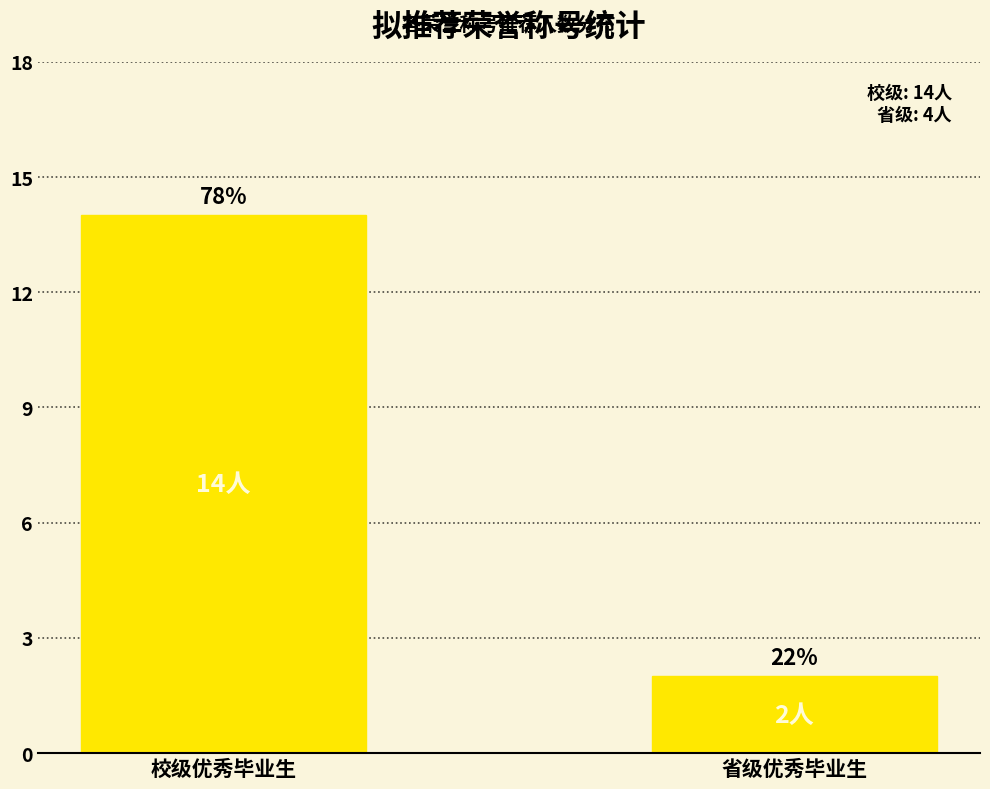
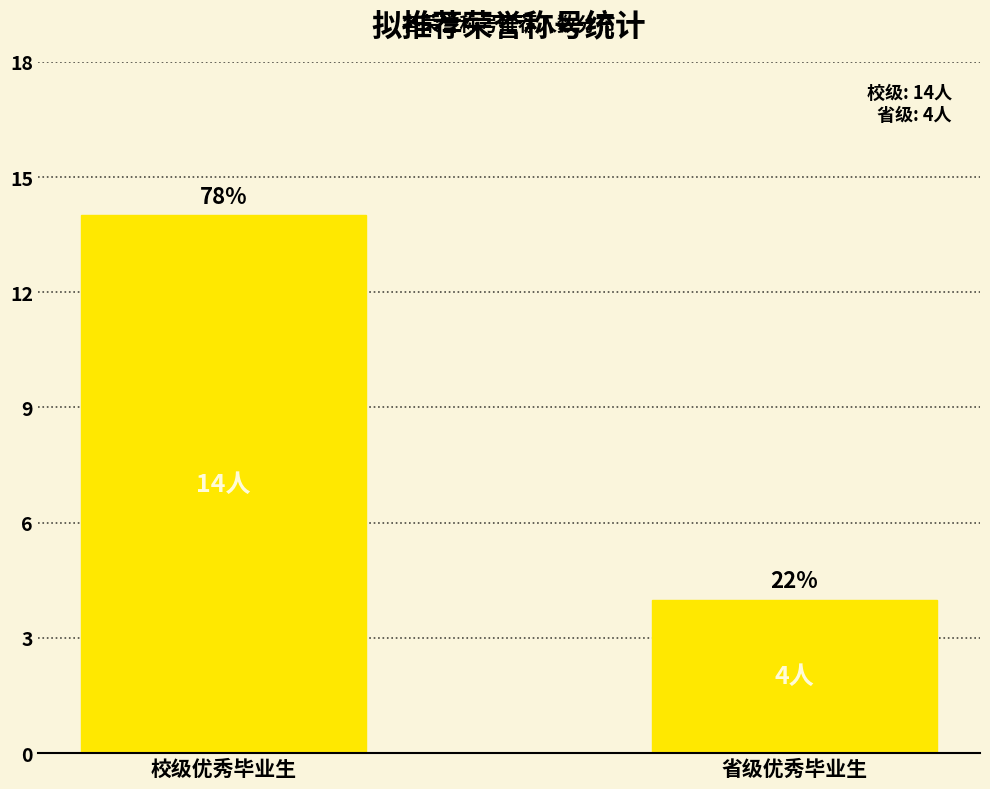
省级优秀毕业生: 2人 -> 4人
